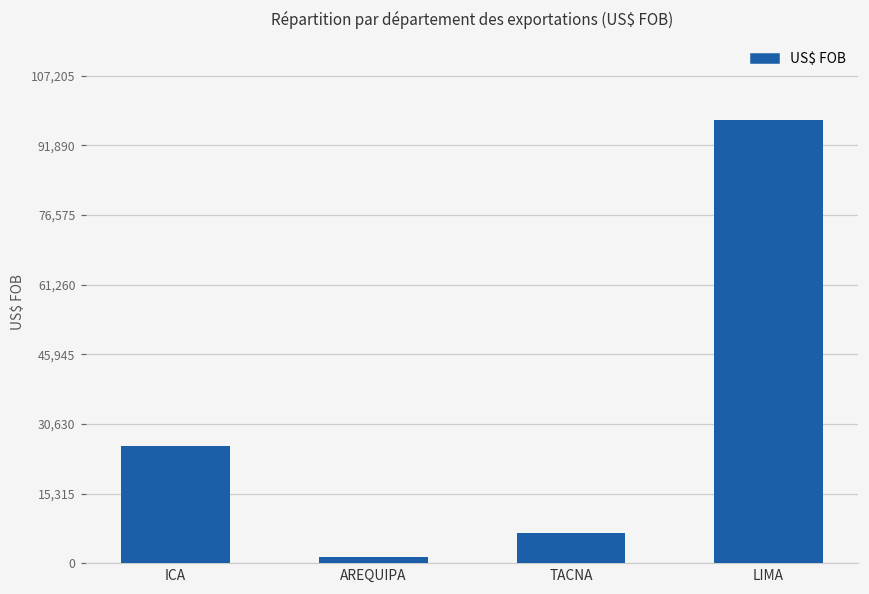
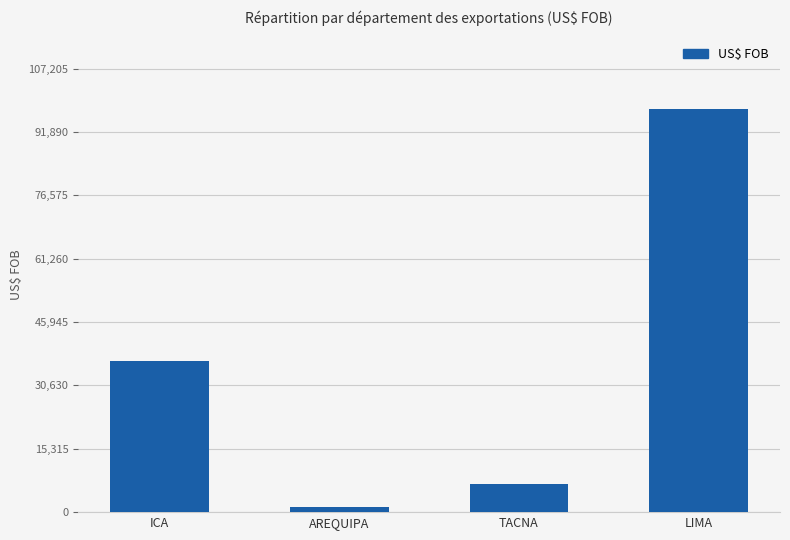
ICA: 26,000 -> 37,000
